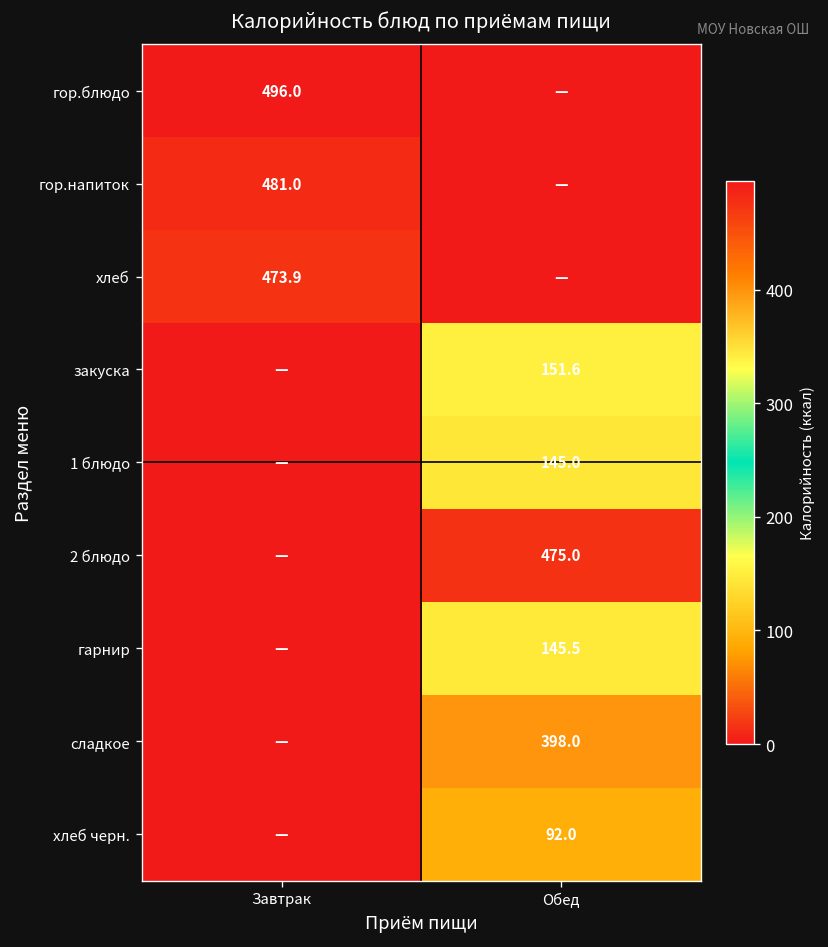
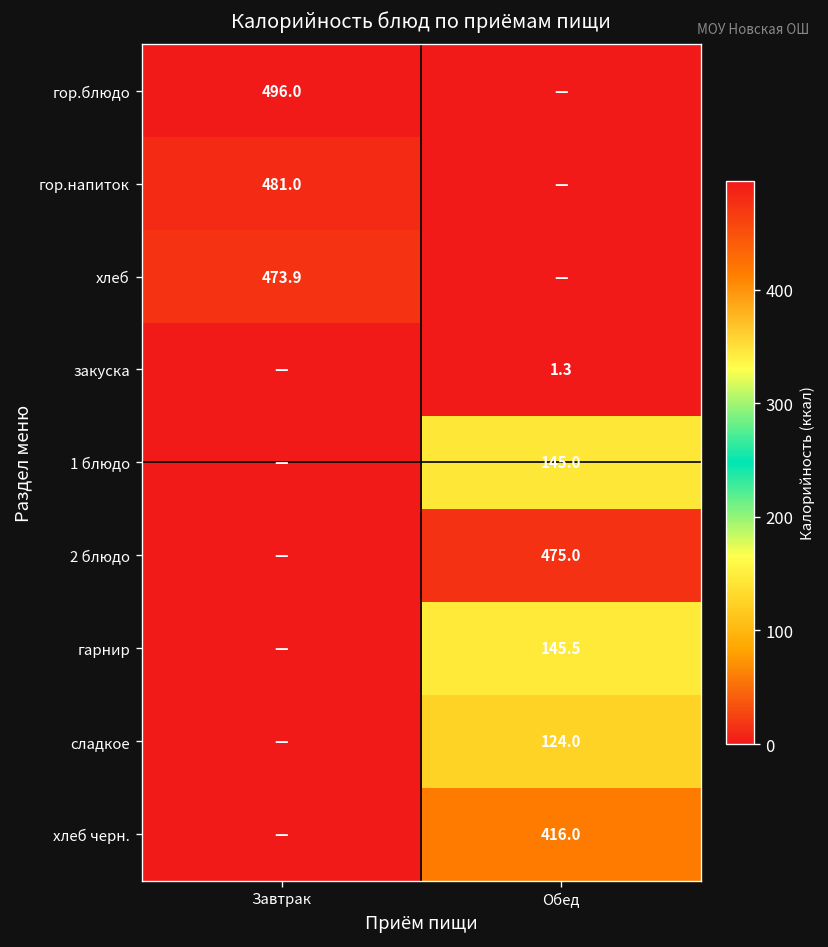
закуска, Обед: 151.6 -> 1.3
сладкое, Обед: 398.0 -> 124.0
хлеб черн., Обед: 92.0 -> 416.0
